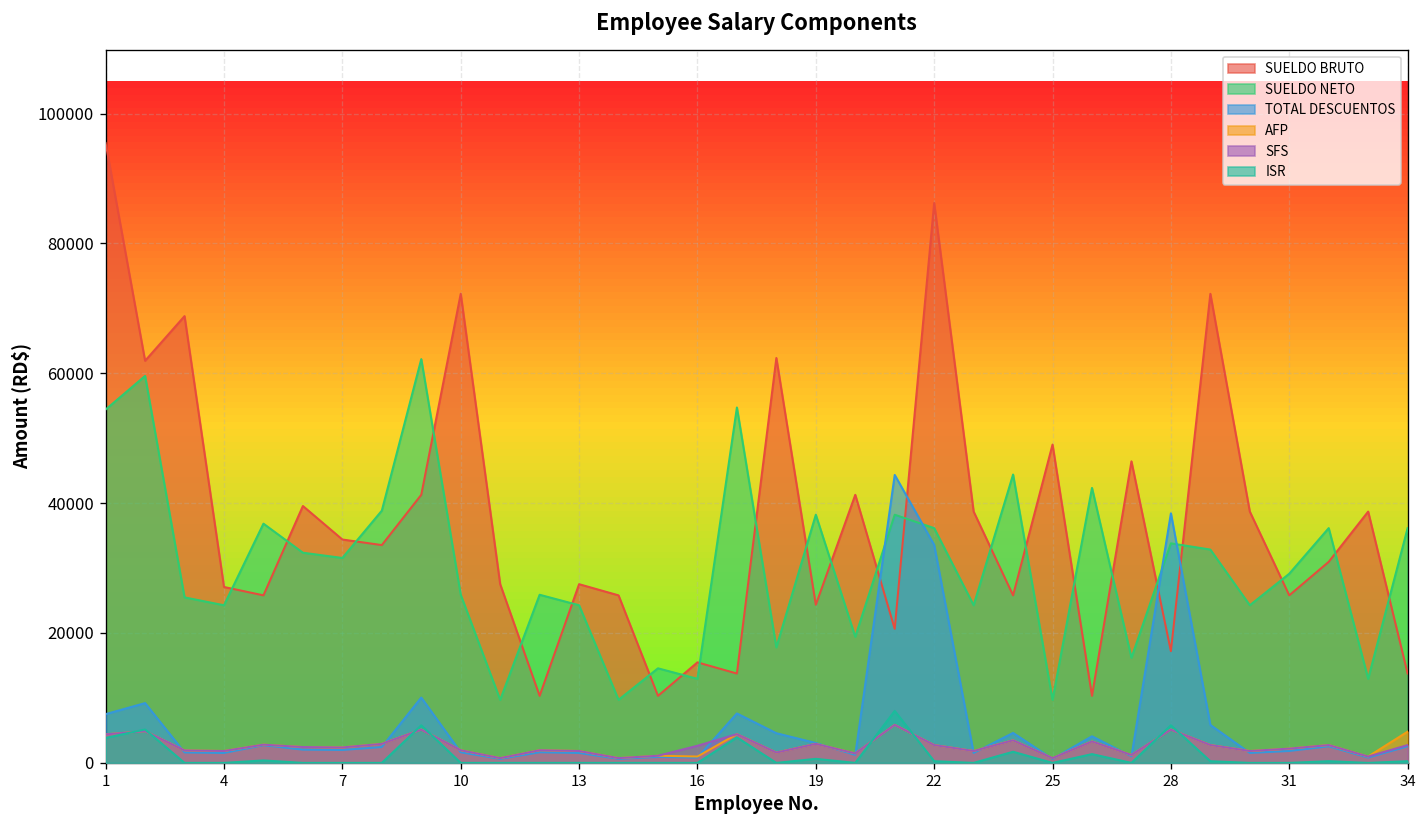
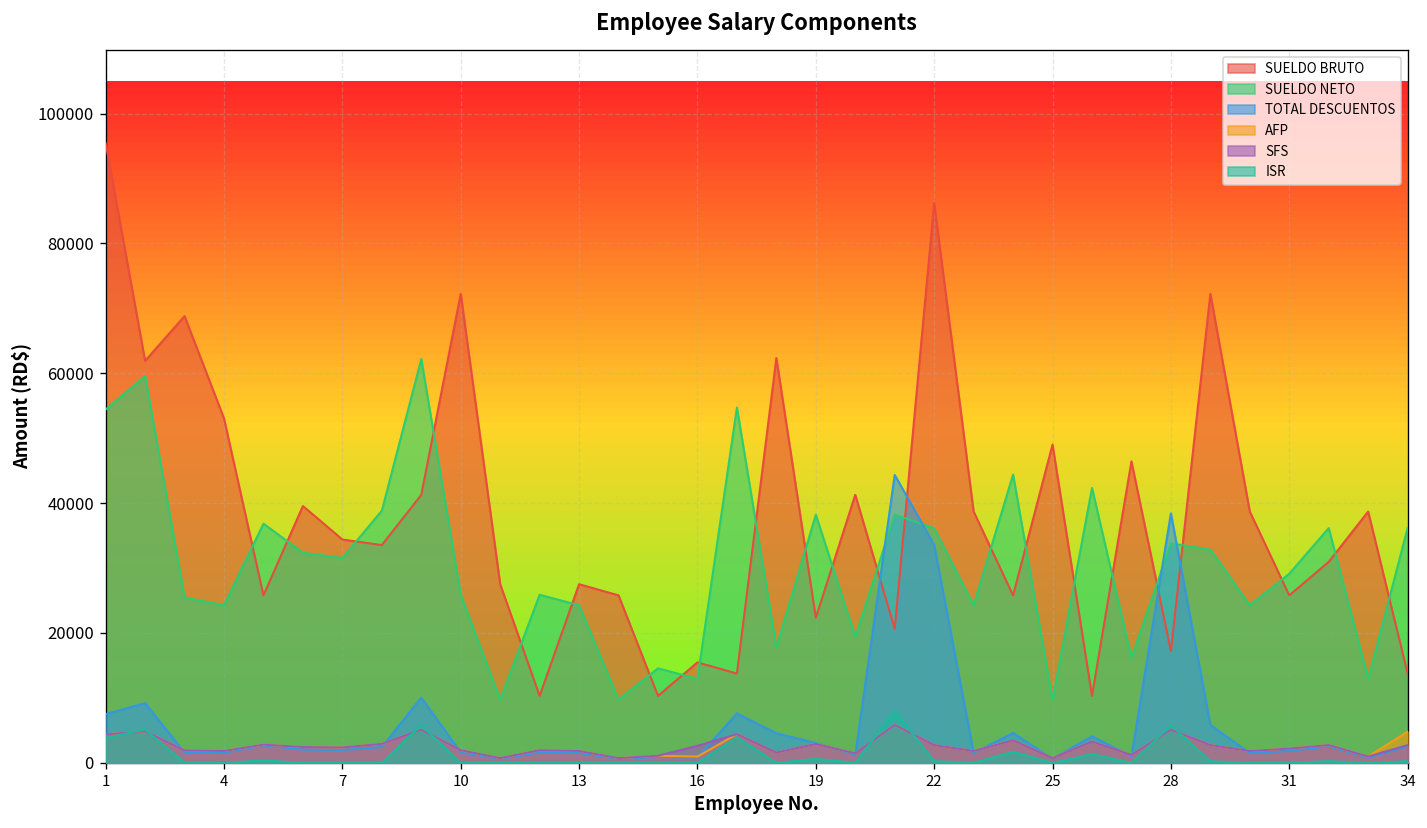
SUELDO BRUTO, 4: 27000 -> 53000
SUELDO BRUTO, 19: 24000 -> 22000
